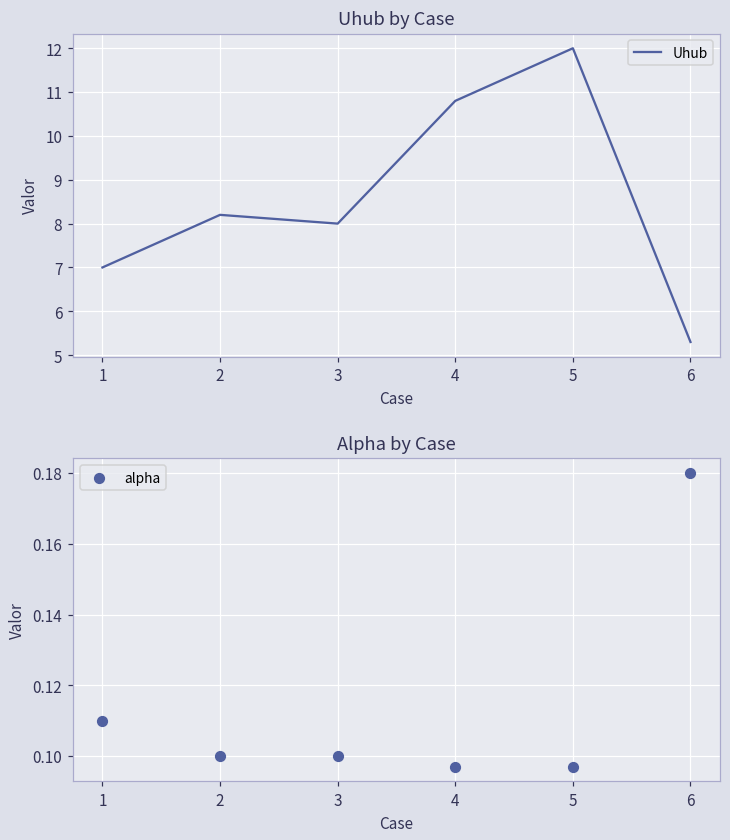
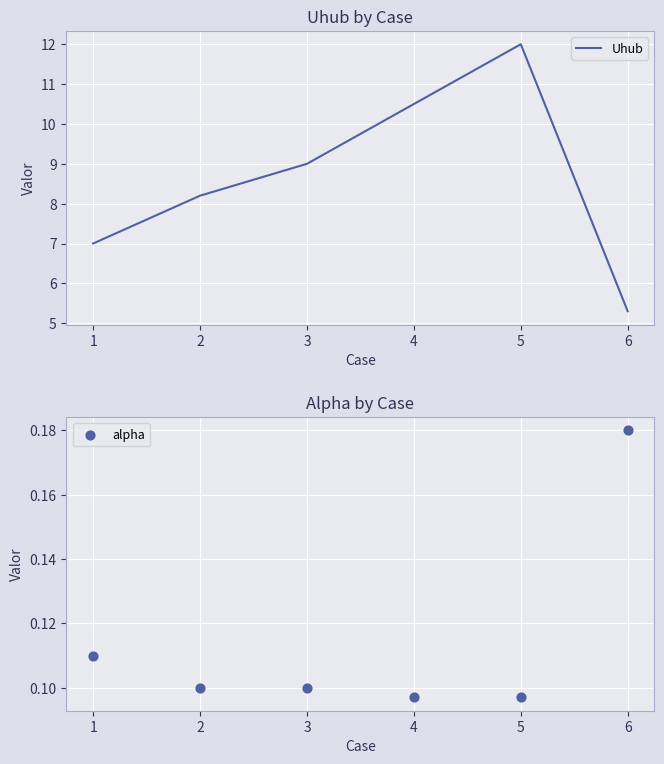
Uhub by Case, 3: 8 -> 9
Uhub by Case, 4: 10.8 -> 10.5
